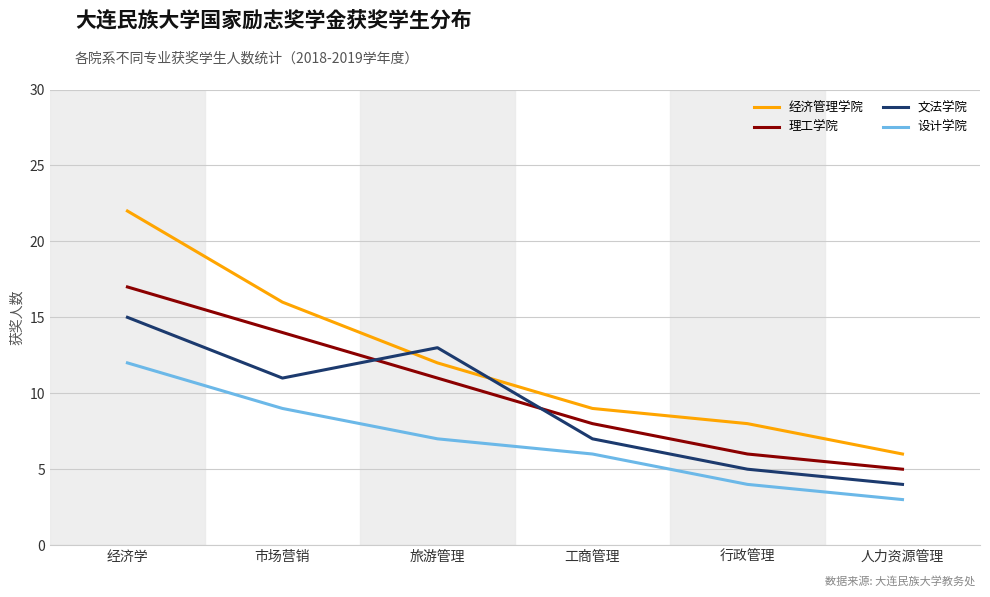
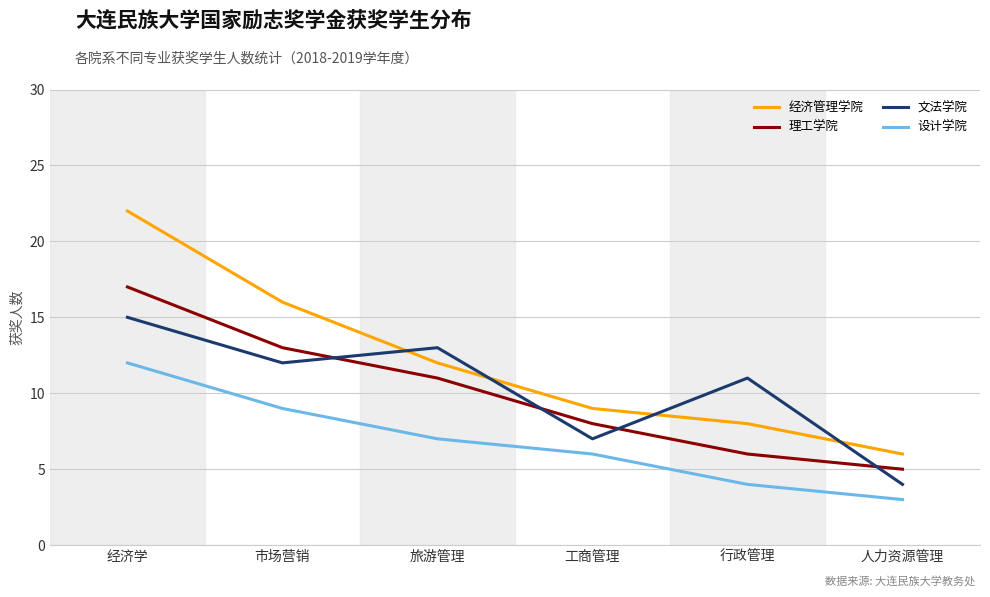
理工学院, 市场营销: 14 -> 13
文法学院, 市场营销: 11 -> 12
文法学院, 行政管理: 5 -> 11
